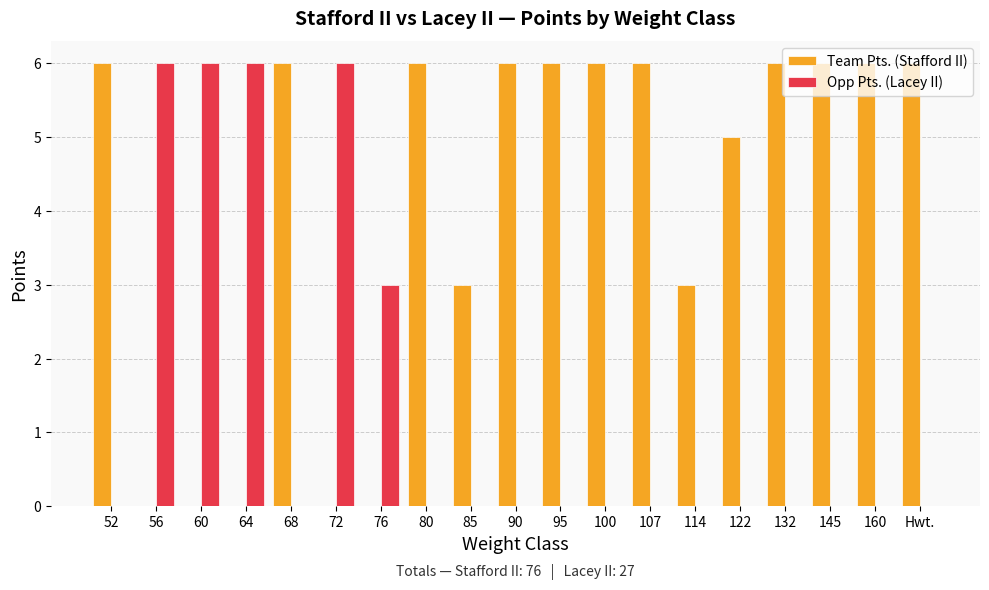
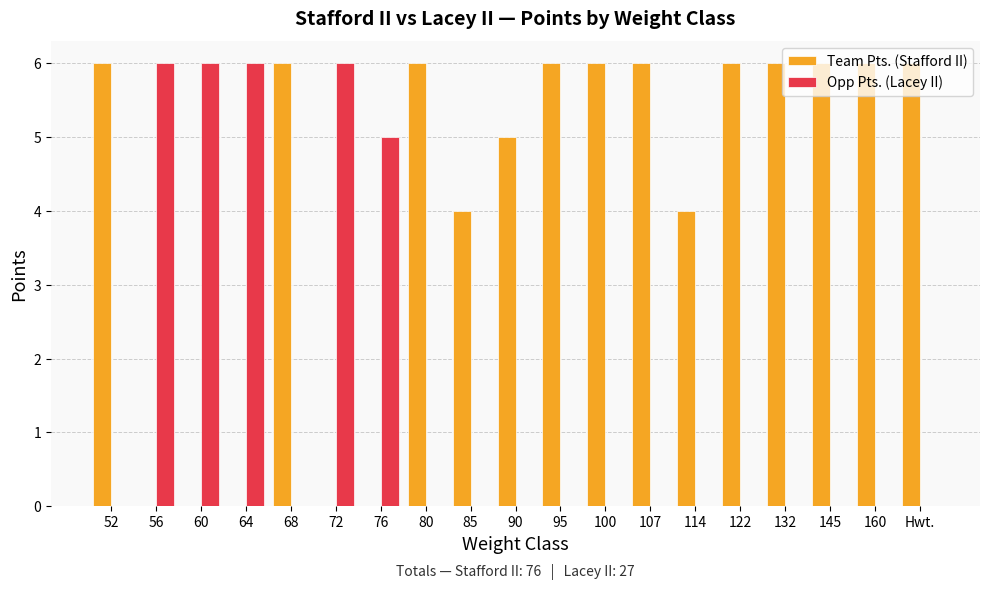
Opp Pts. (Lacey II), 76: 3 -> 5
Team Pts. (Stafford II), 85: 3 -> 4
Team Pts. (Stafford II), 90: 6 -> 5
Team Pts. (Stafford II), 114: 3 -> 4
Team Pts. (Stafford II), 122: 5 -> 6
